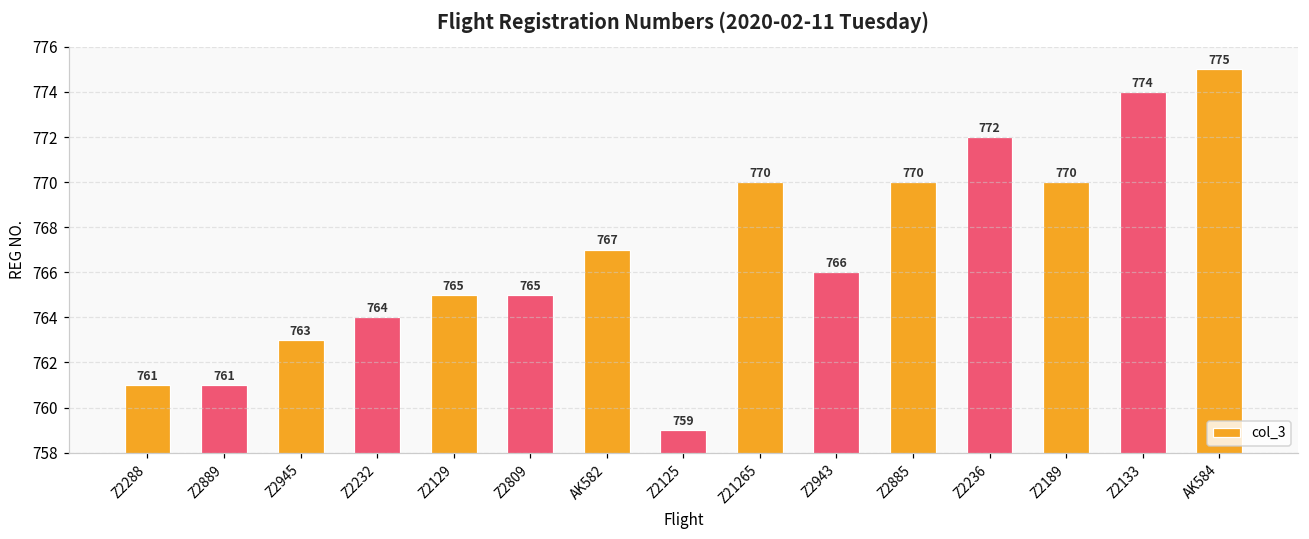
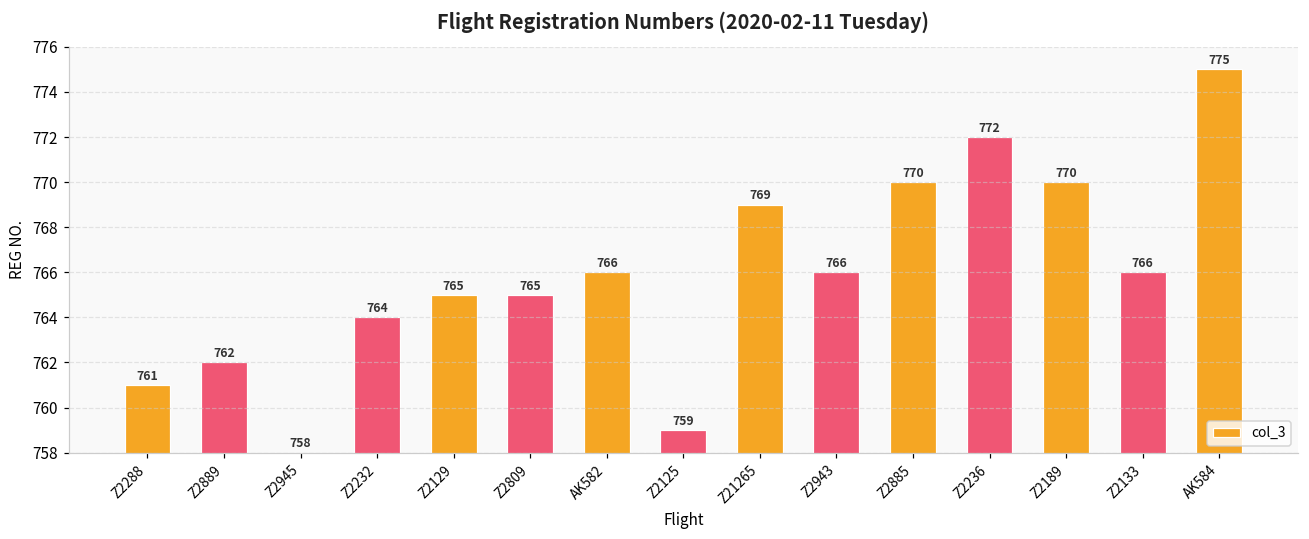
Z2889: 761 -> 762
Z2945: 763 -> 758
AK582: 767 -> 766
Z21265: 770 -> 769
Z2133: 774 -> 766
